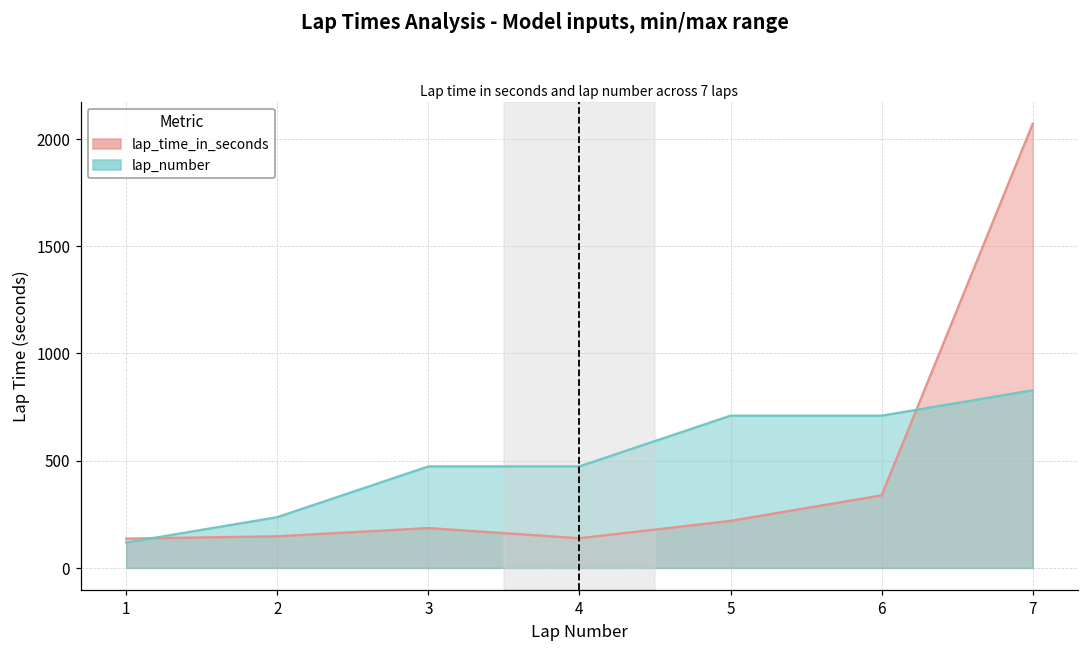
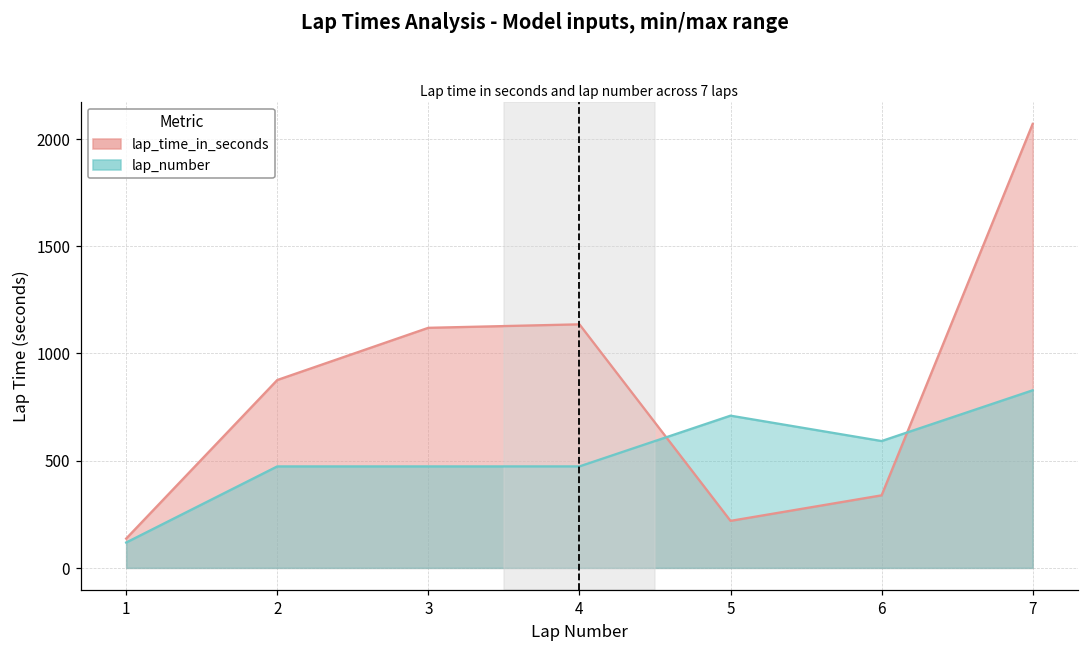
lap_time_in_seconds, 2: 150 -> 880
lap_number, 2: 240 -> 470
lap_time_in_seconds, 3: 190 -> 1120
lap_time_in_seconds, 4: 140 -> 1140
lap_number, 6: 710 -> 590
